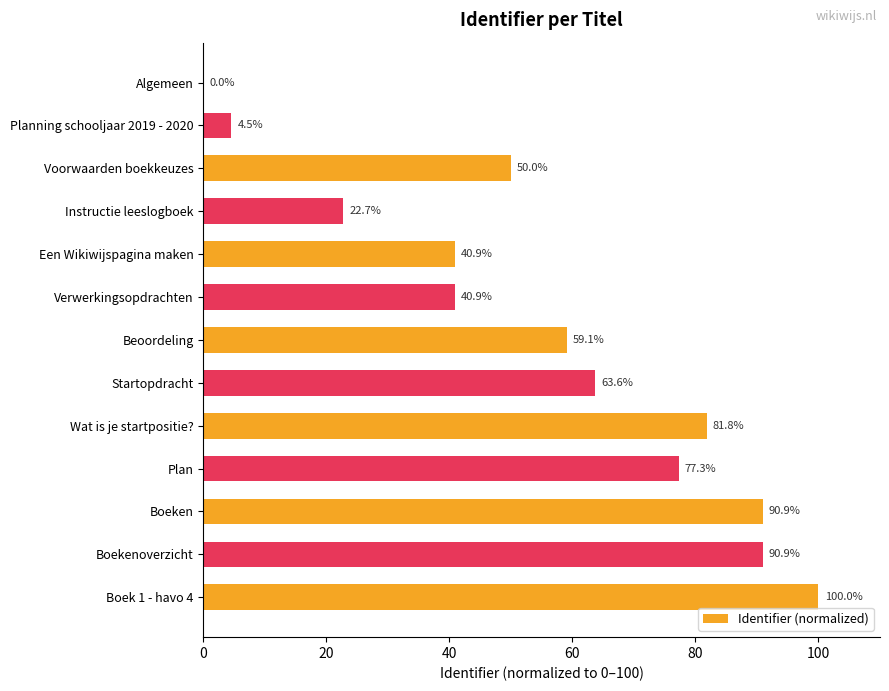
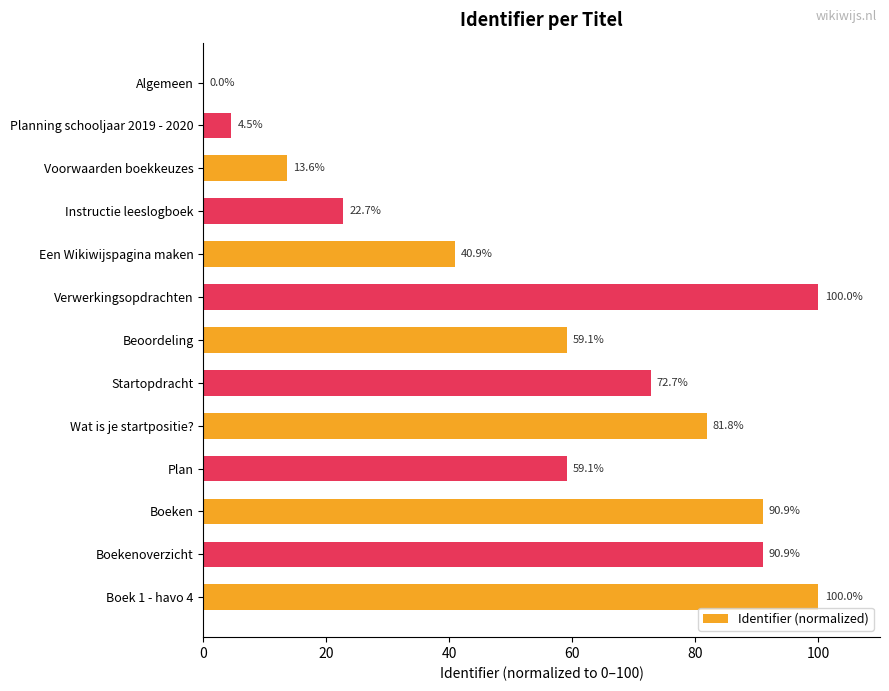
Voorwaarden boekkeuzes: 50.0% -> 13.6%
Verwerkingsopdrachten: 40.9% -> 100.0%
Startopdracht: 63.6% -> 72.7%
Plan: 77.3% -> 59.1%
